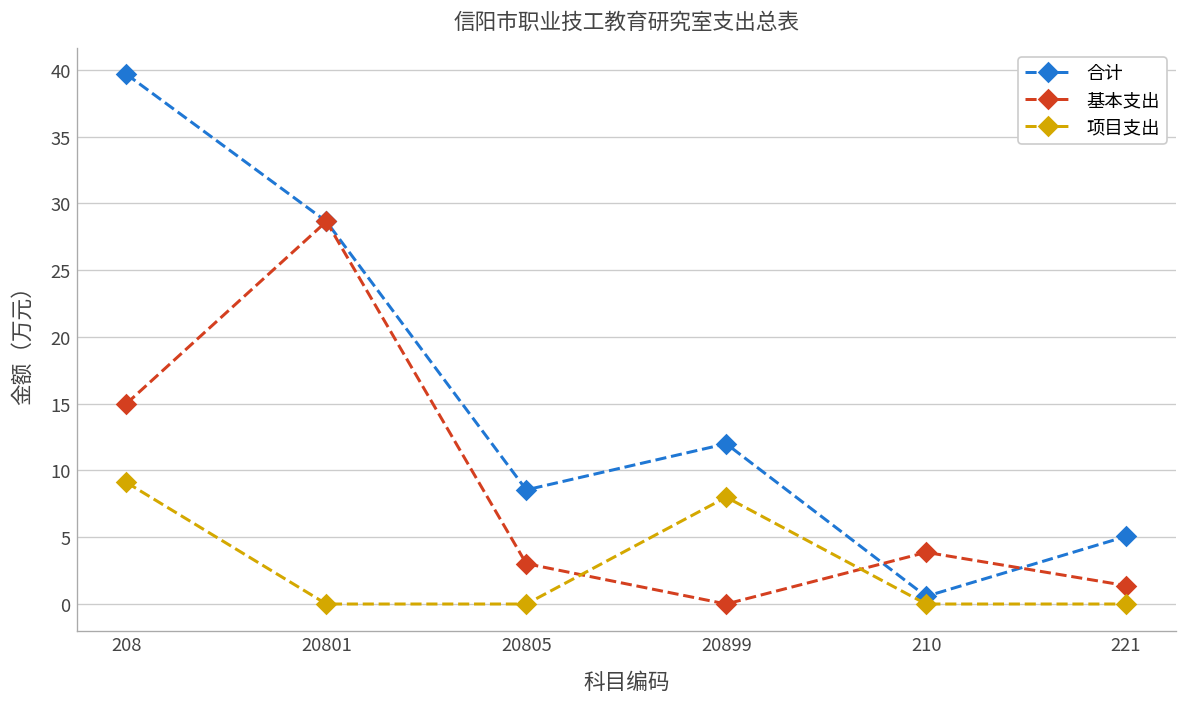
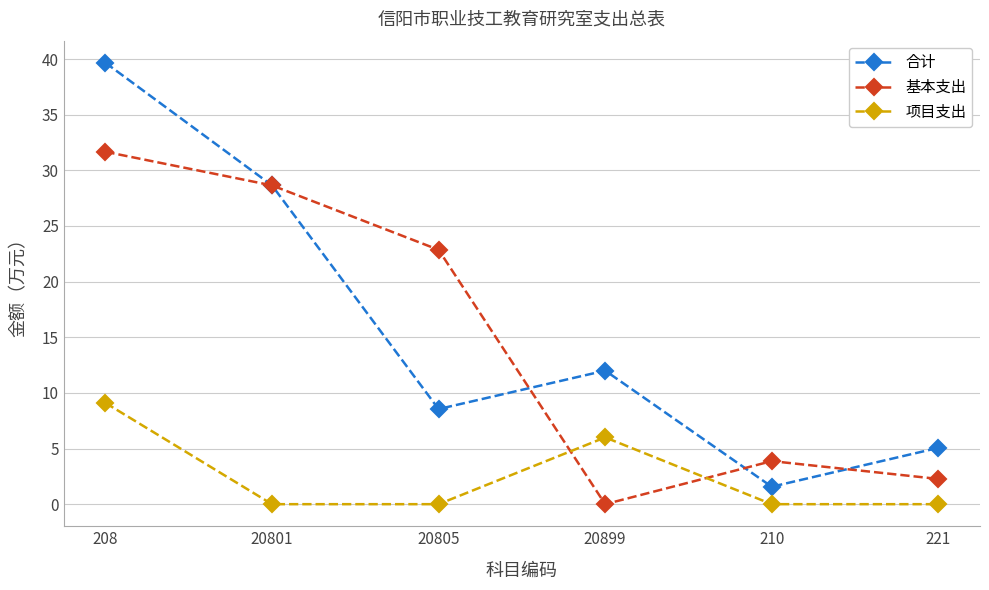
基本支出, 208: 15.0 -> 31.7
基本支出, 20805: 3.0 -> 22.9
项目支出, 20899: 8 -> 6
合计, 210: 0.6 -> 1.6
基本支出, 221: 1.4 -> 2.3
